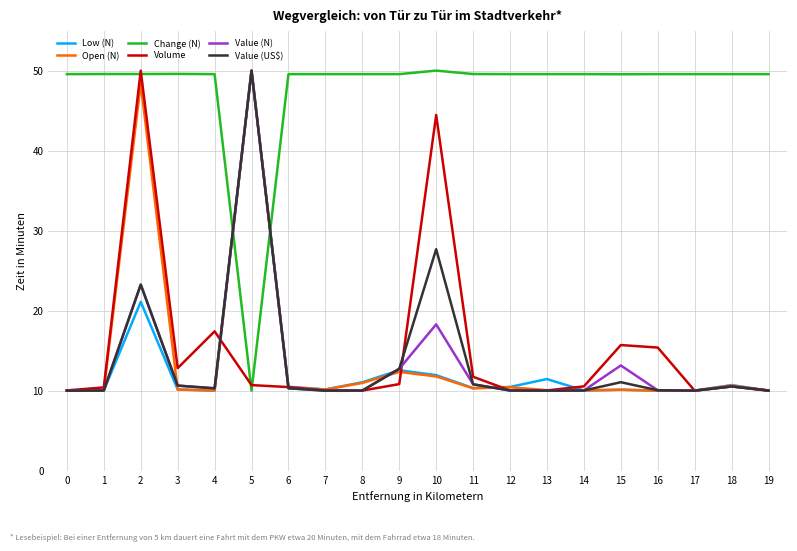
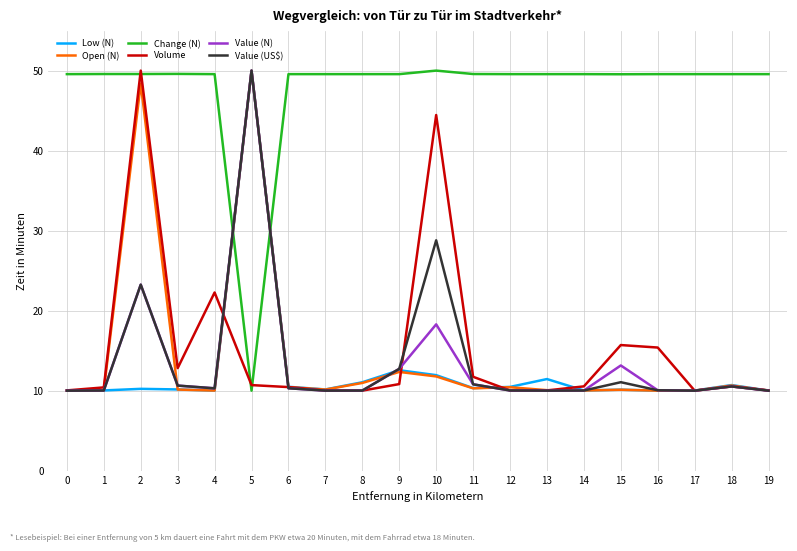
Low (N), 2: 21 -> 10
Volume, 4: 17 -> 22
Value (US$), 10: 28 -> 29
